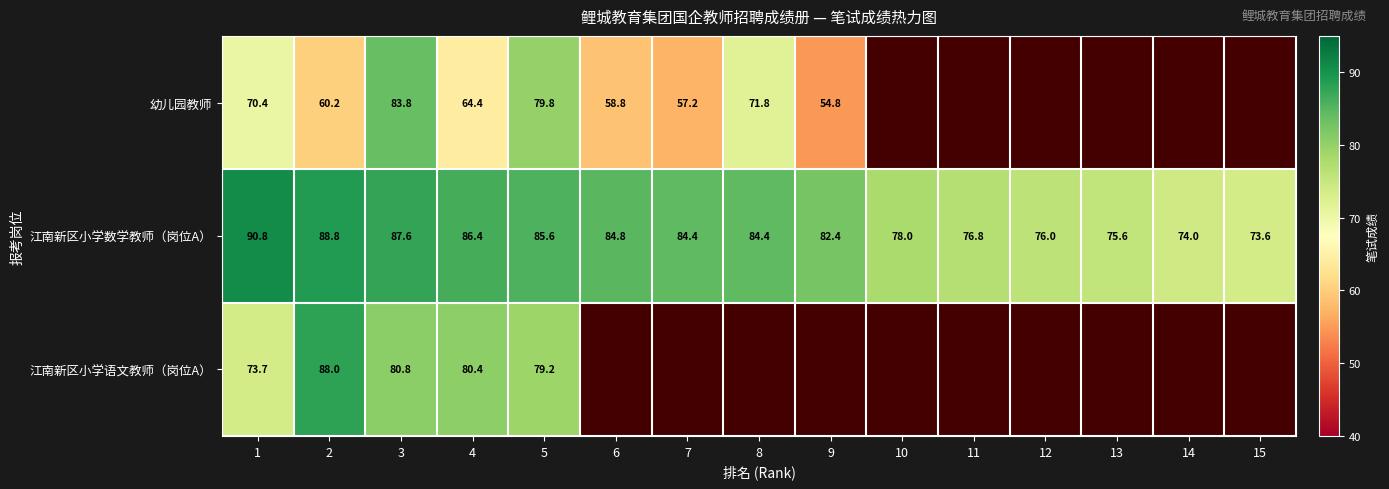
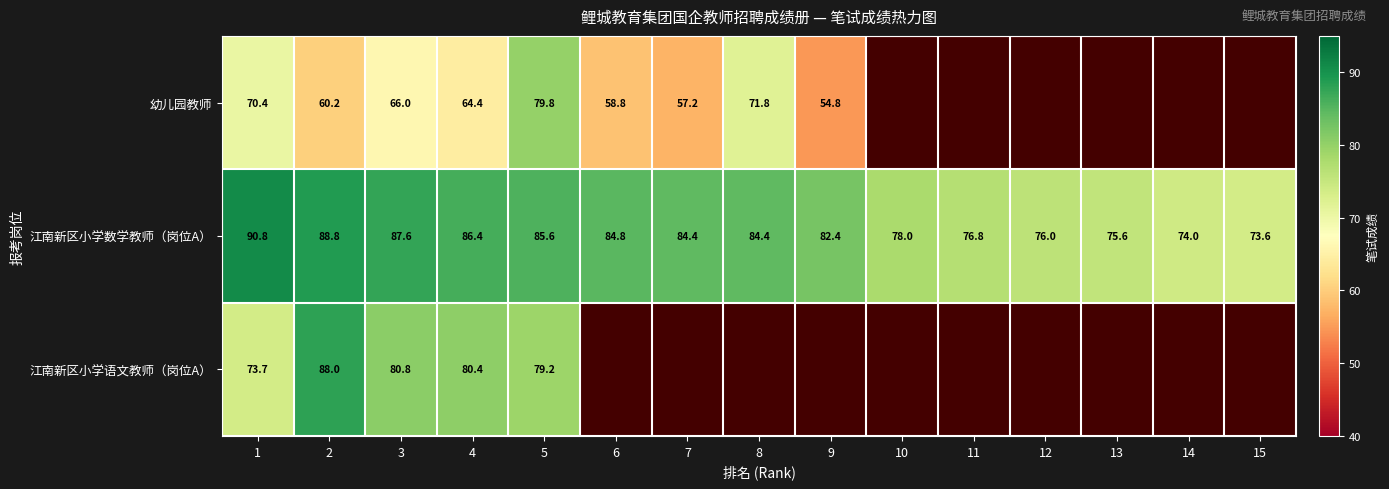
幼儿园教师, 3: 83.8 -> 66.0
